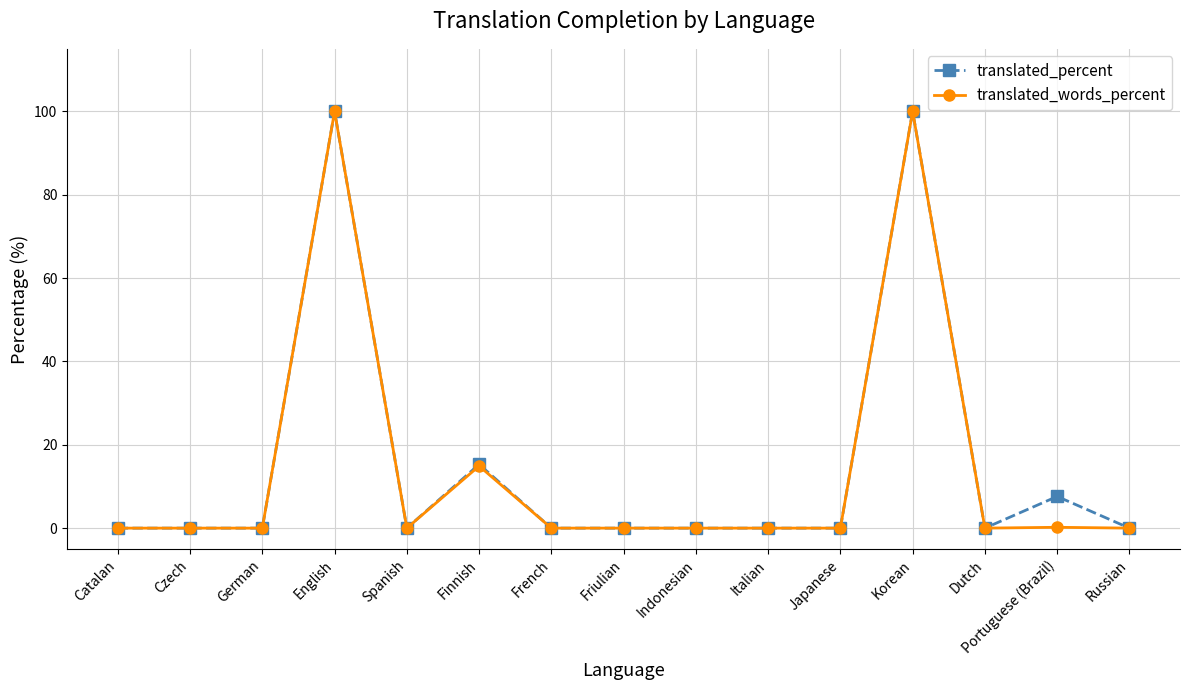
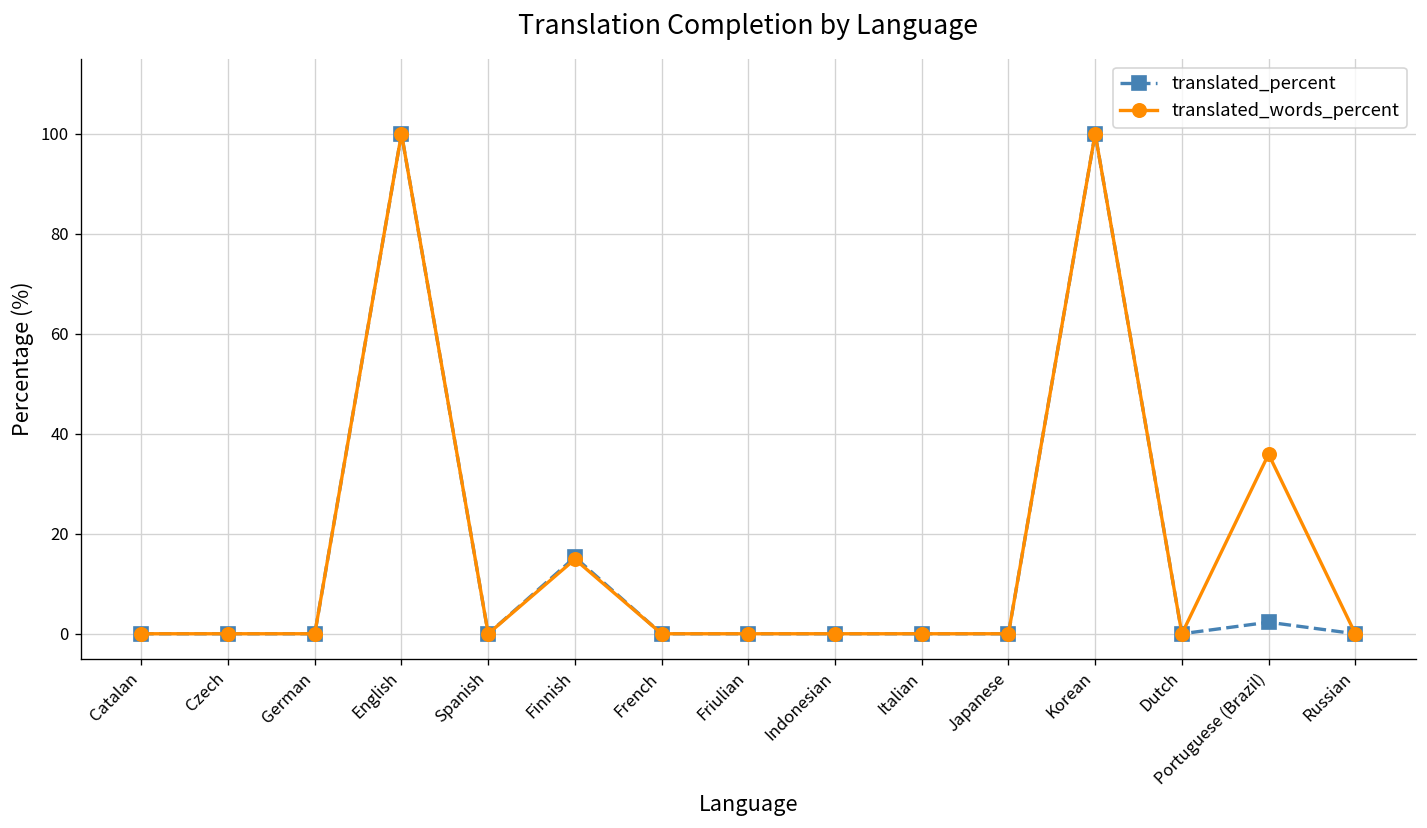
translated_percent, Portuguese (Brazil): 8 -> 2
translated_words_percent, Portuguese (Brazil): 0 -> 36
